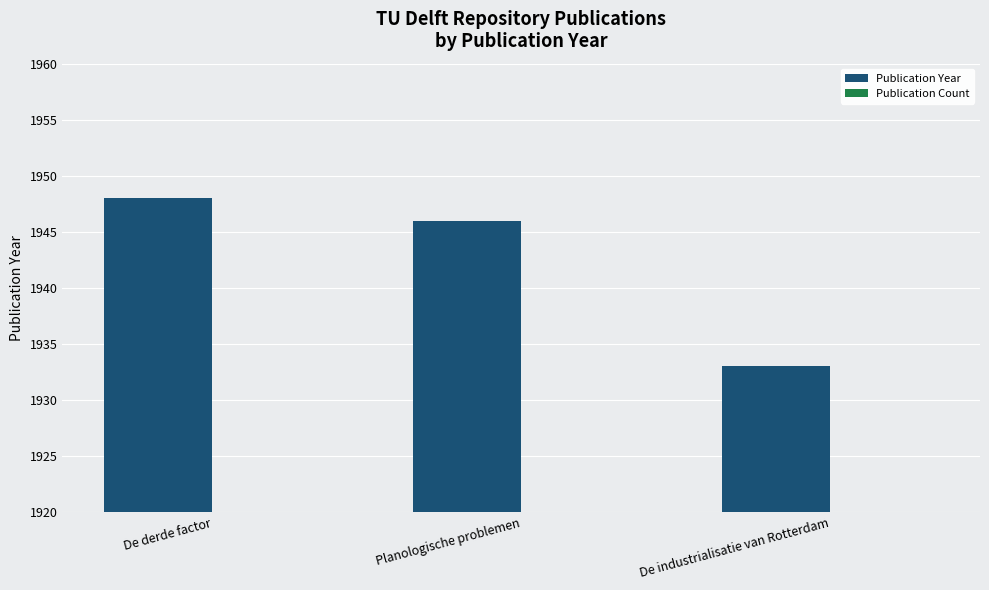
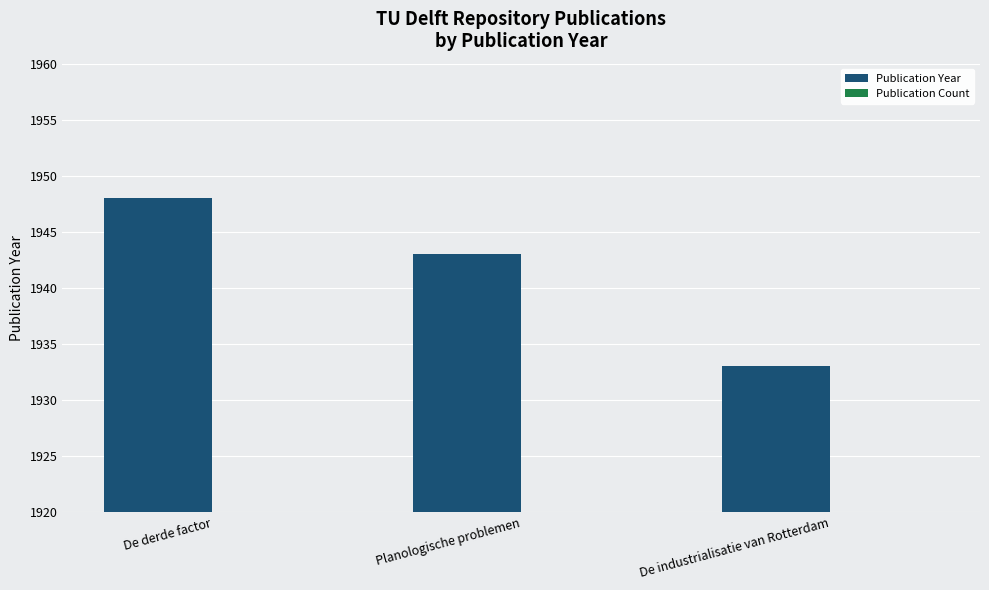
Publication Year, Planologische problemen: 1946 -> 1943
